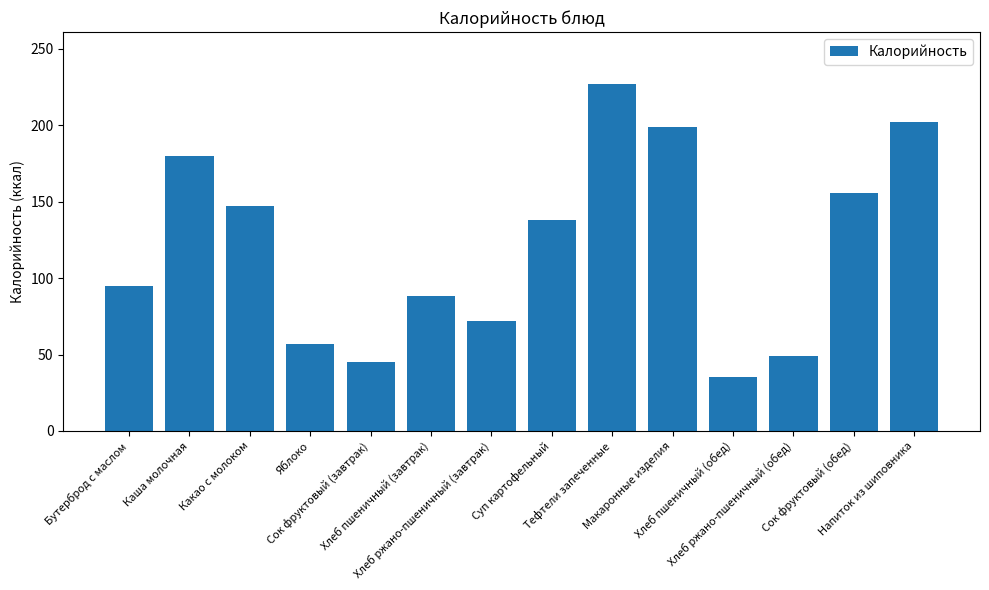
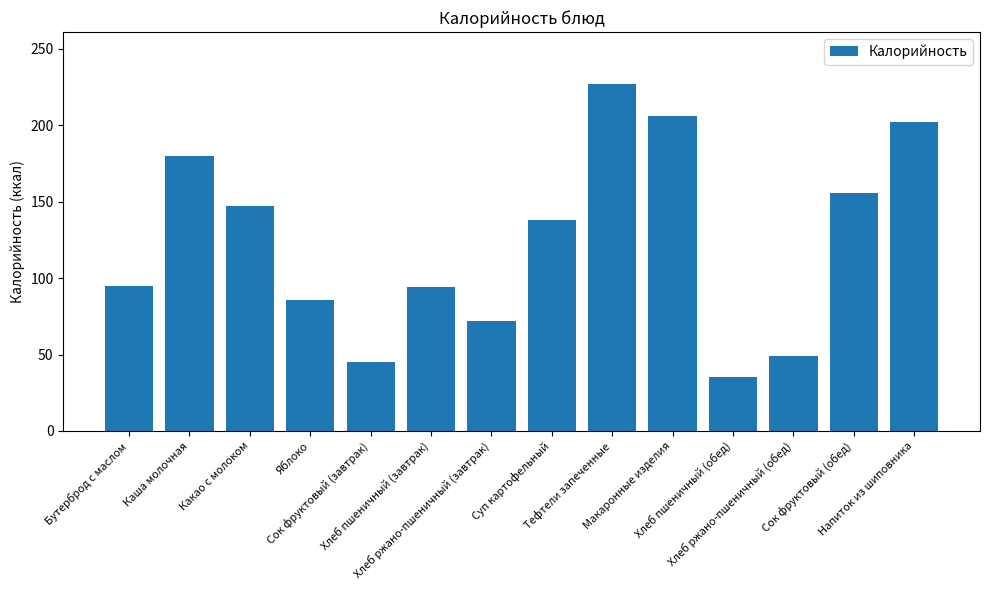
Яблоко: 57 -> 86
Хлеб пшеничный (завтрак): 88 -> 94
Макаронные изделия: 199 -> 206
